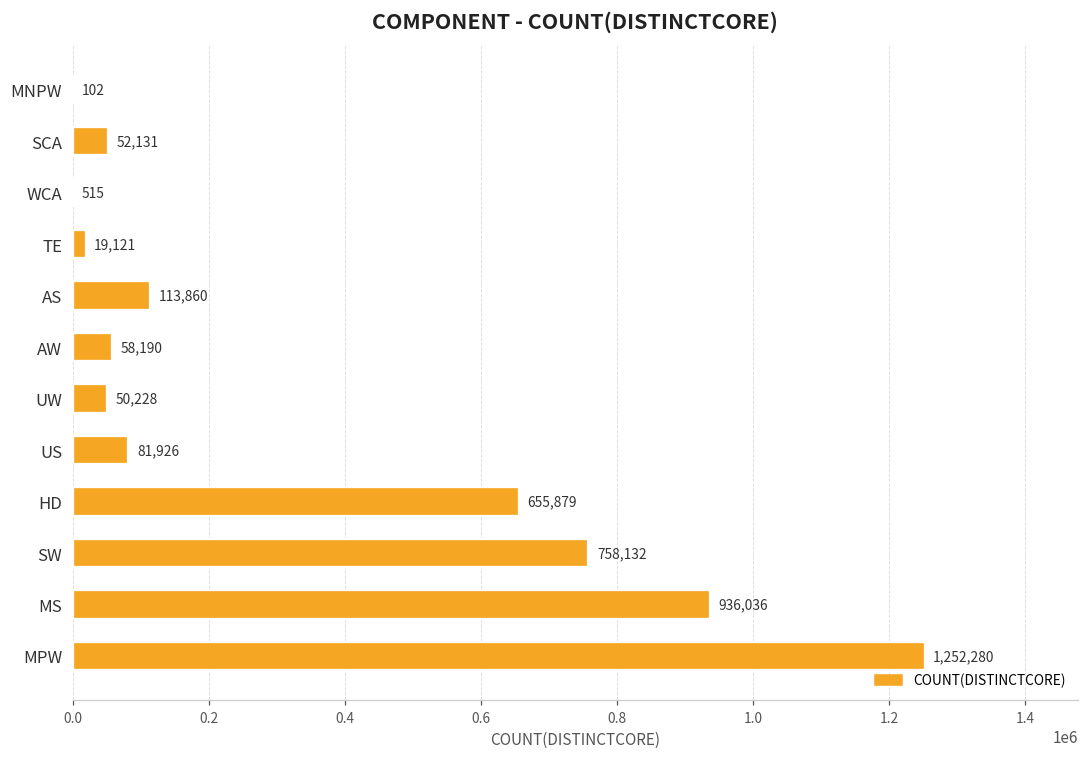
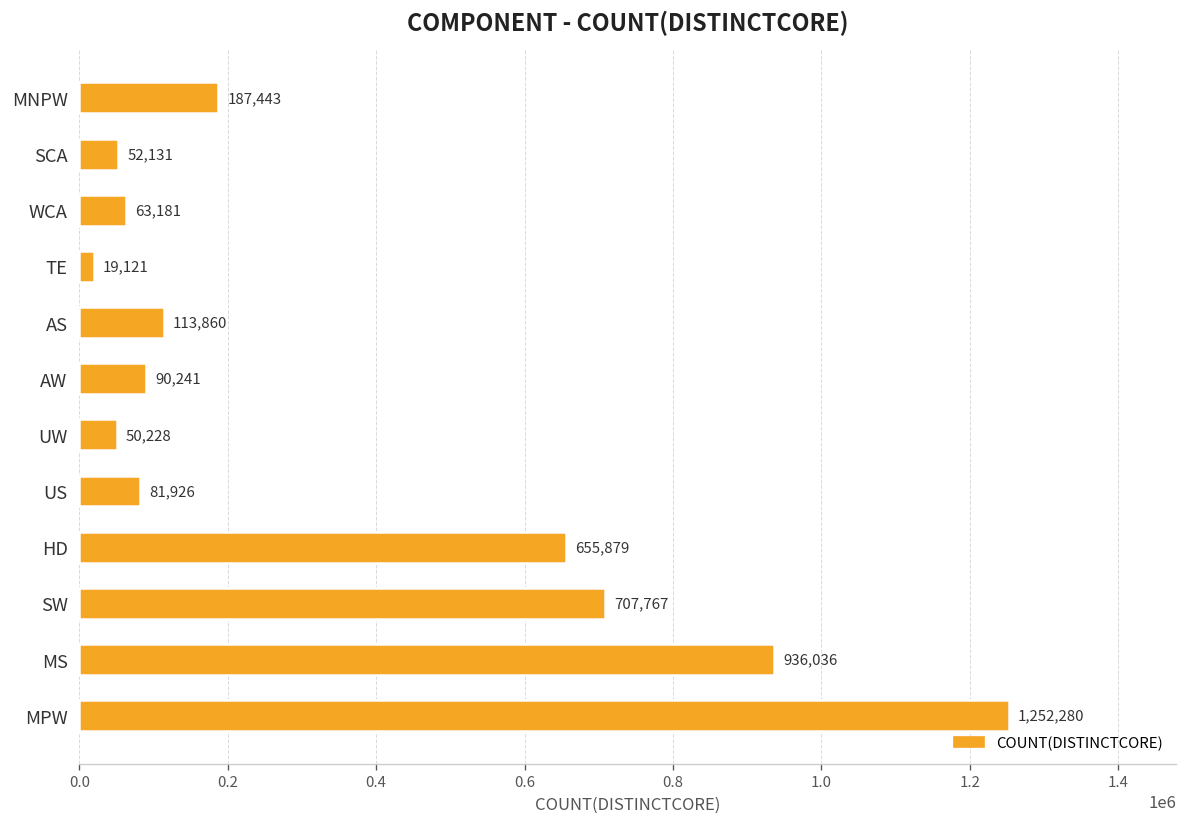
MNPW: 102 -> 187,443
WCA: 515 -> 63,181
AW: 58,190 -> 90,241
SW: 758,132 -> 707,767
